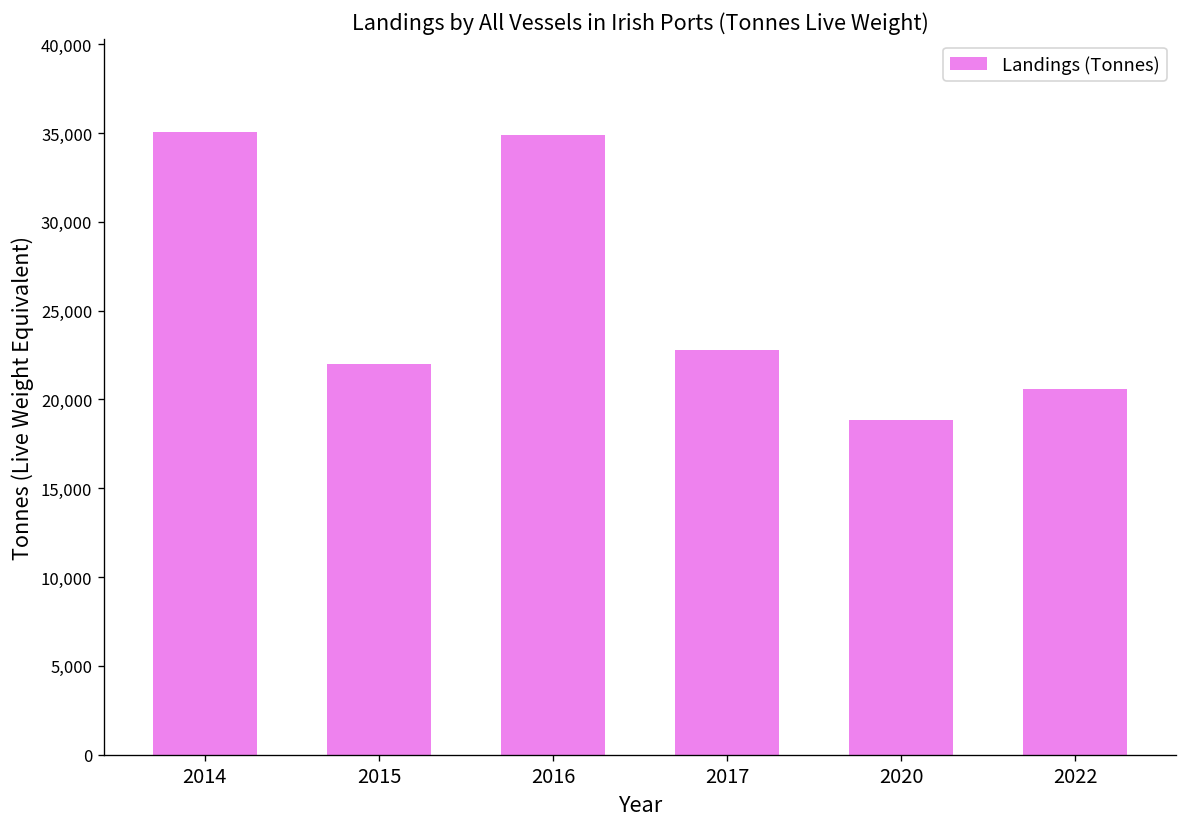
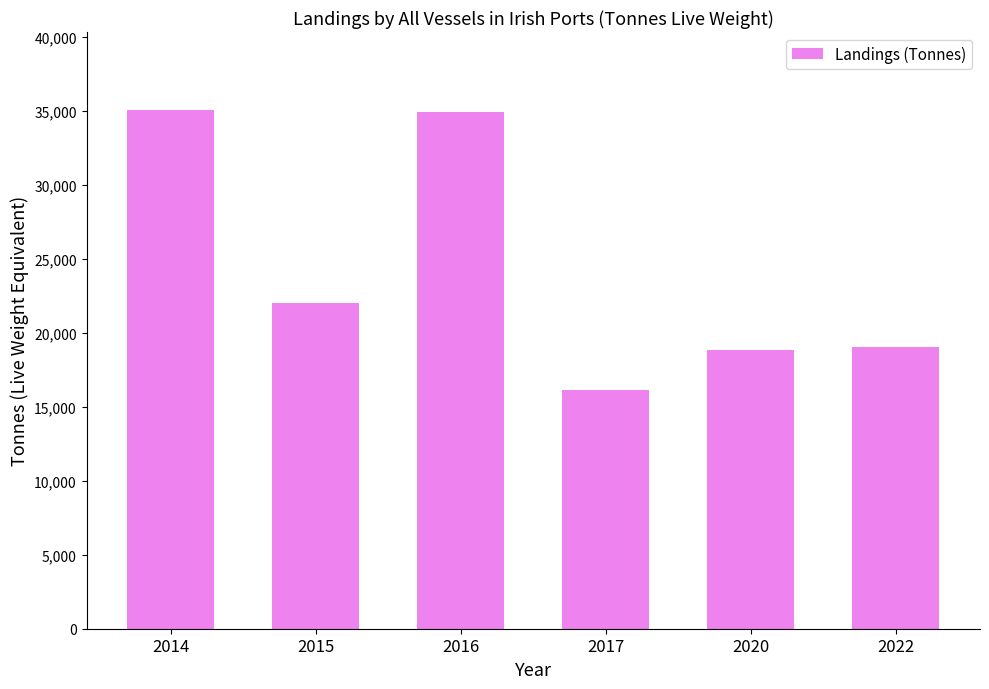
2017: 22,800 -> 16,200
2022: 20,600 -> 19,000
